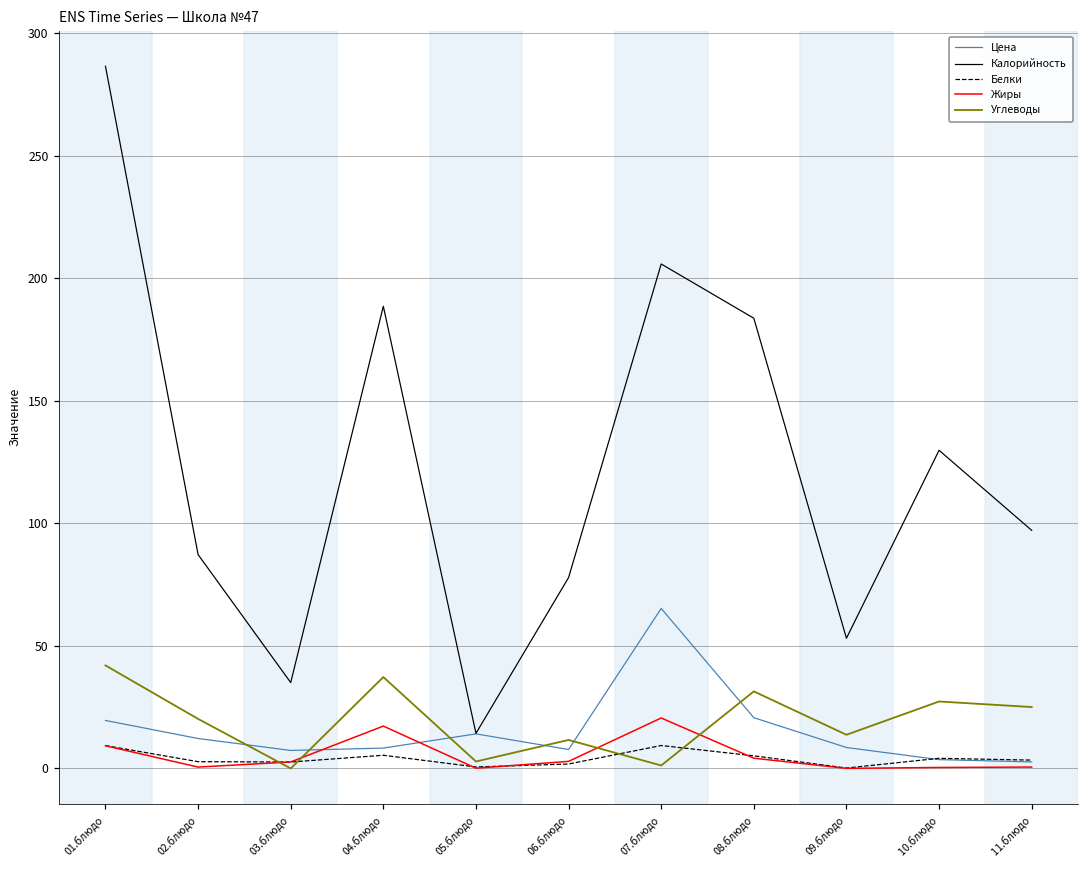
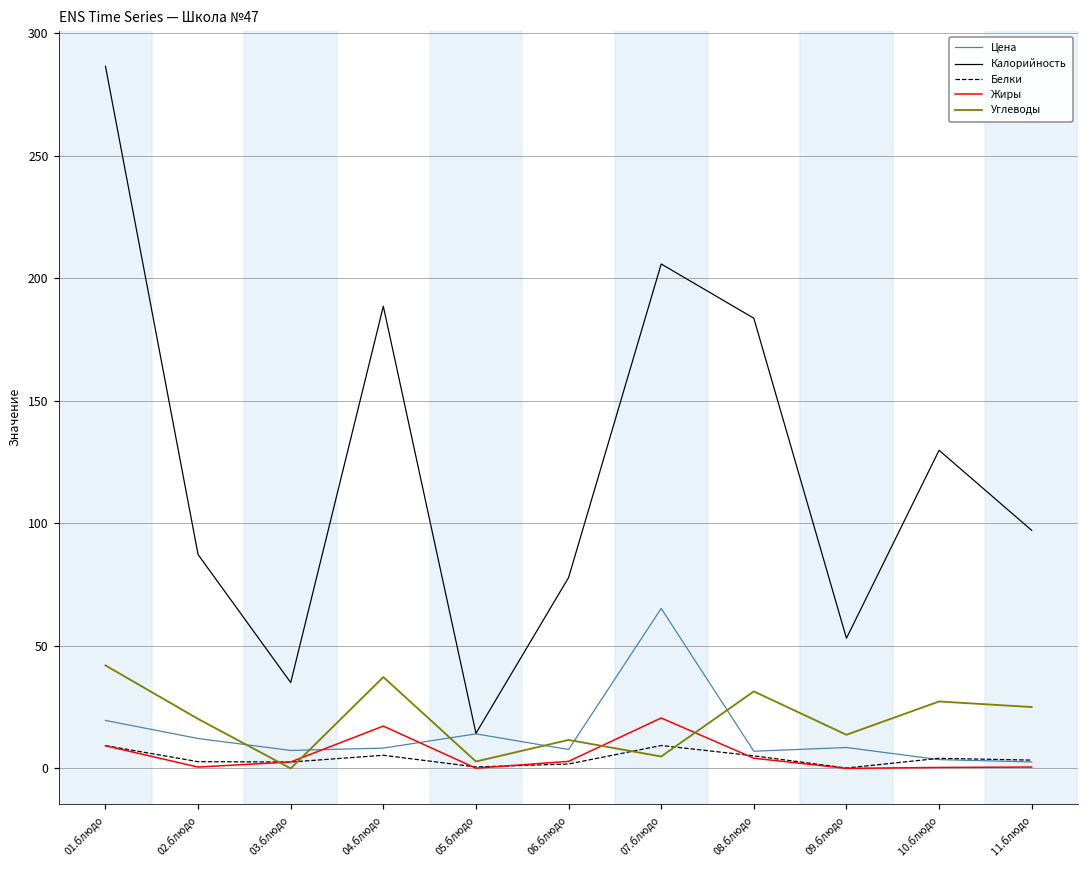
Углеводы, 07.блюдо: 1 -> 5
Цена, 08.блюдо: 21 -> 7
